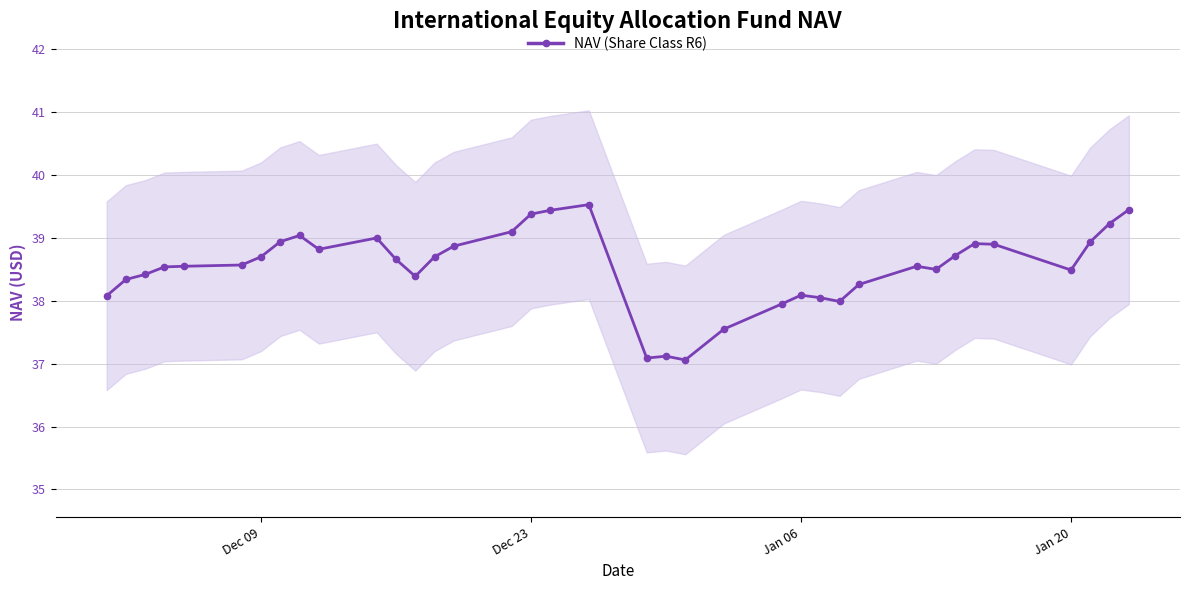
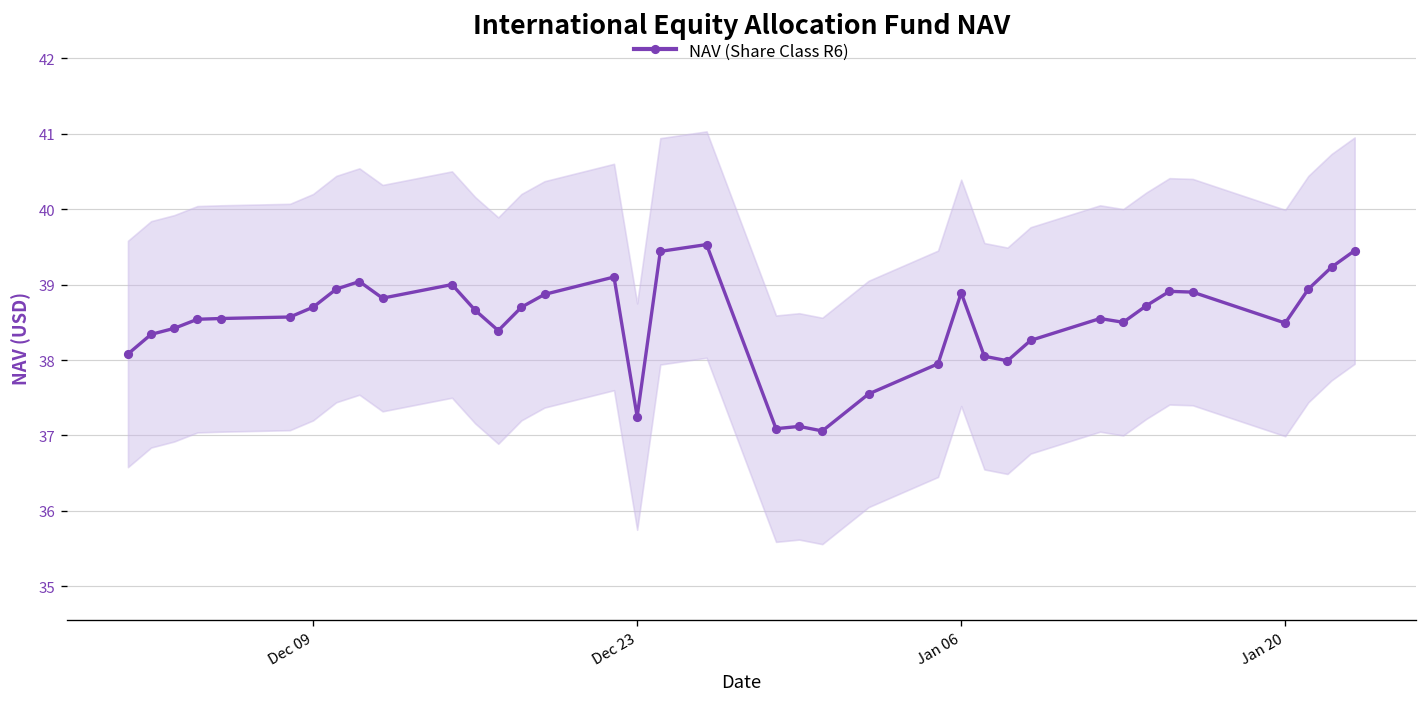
NAV (Share Class R6), Dec 23: 39.4 -> 37.3
NAV (Share Class R6), Jan 06: 38.1 -> 38.9
